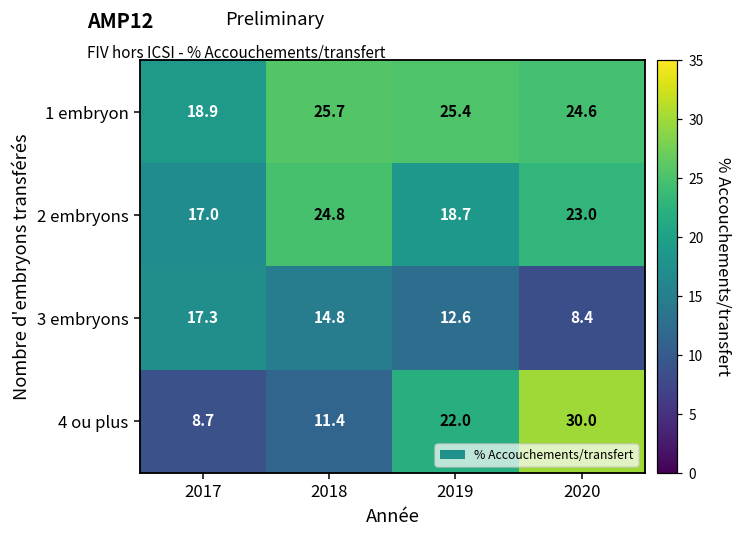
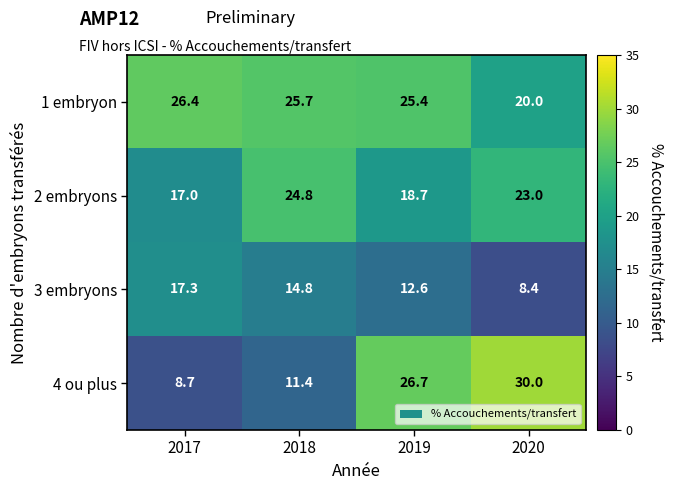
1 embryon, 2017: 18.9 -> 26.4
1 embryon, 2020: 24.6 -> 20.0
4 ou plus, 2019: 22.0 -> 26.7
